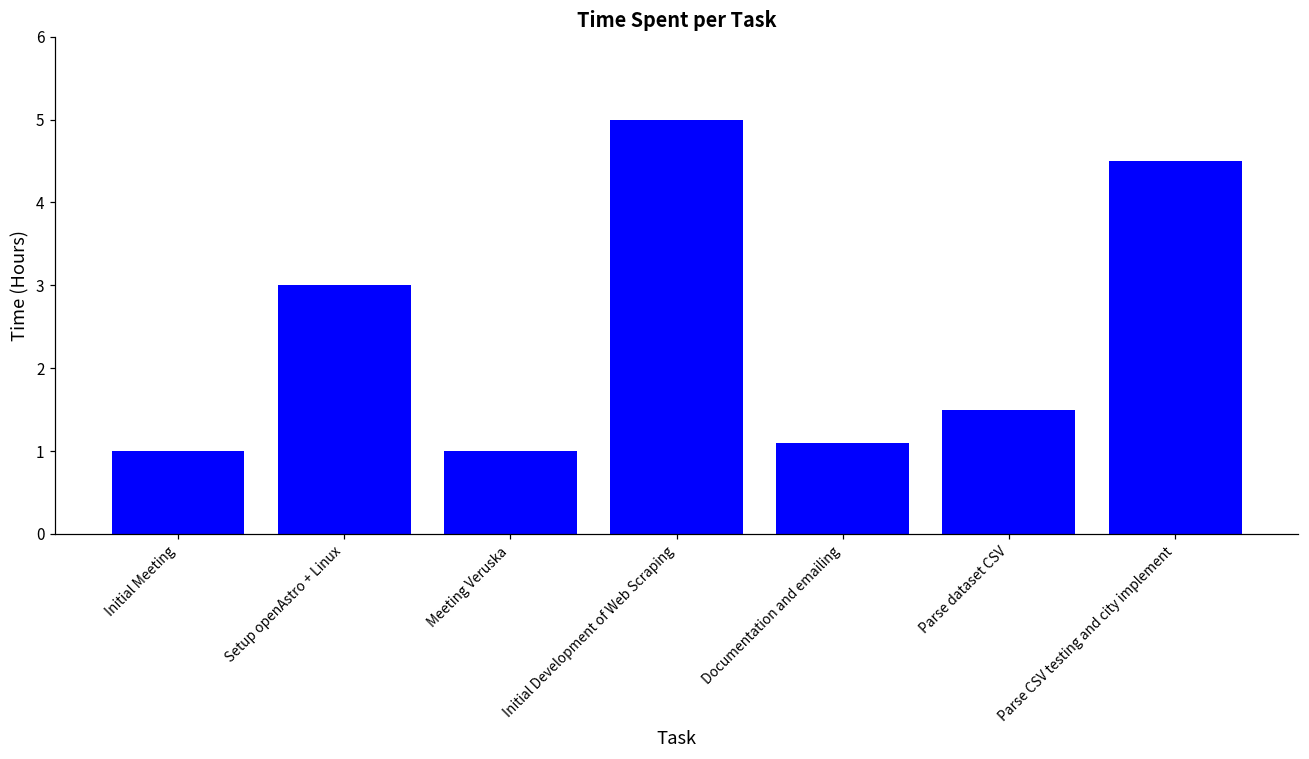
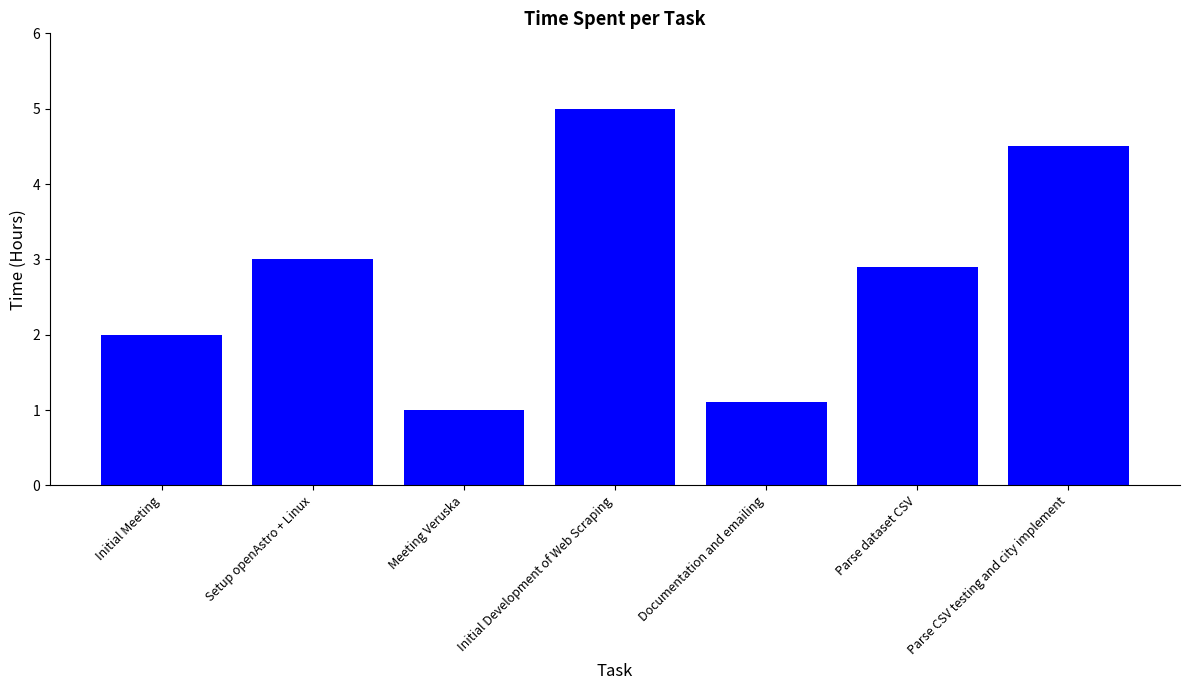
Initial Meeting: 1 -> 2
Parse dataset CSV: 1.5 -> 2.9
